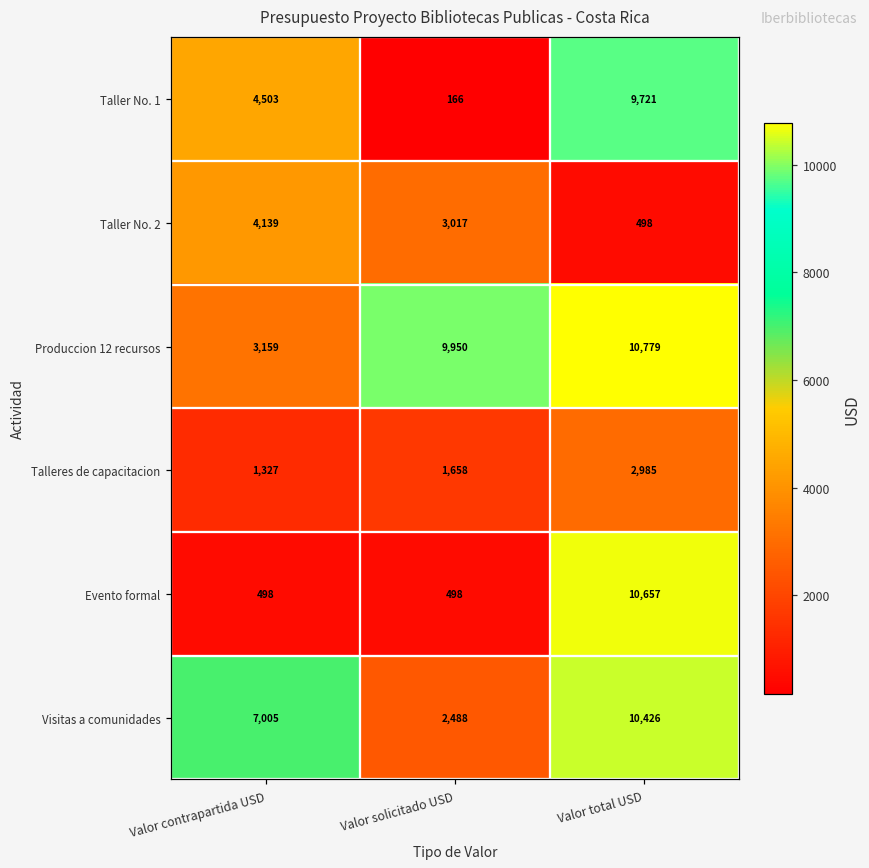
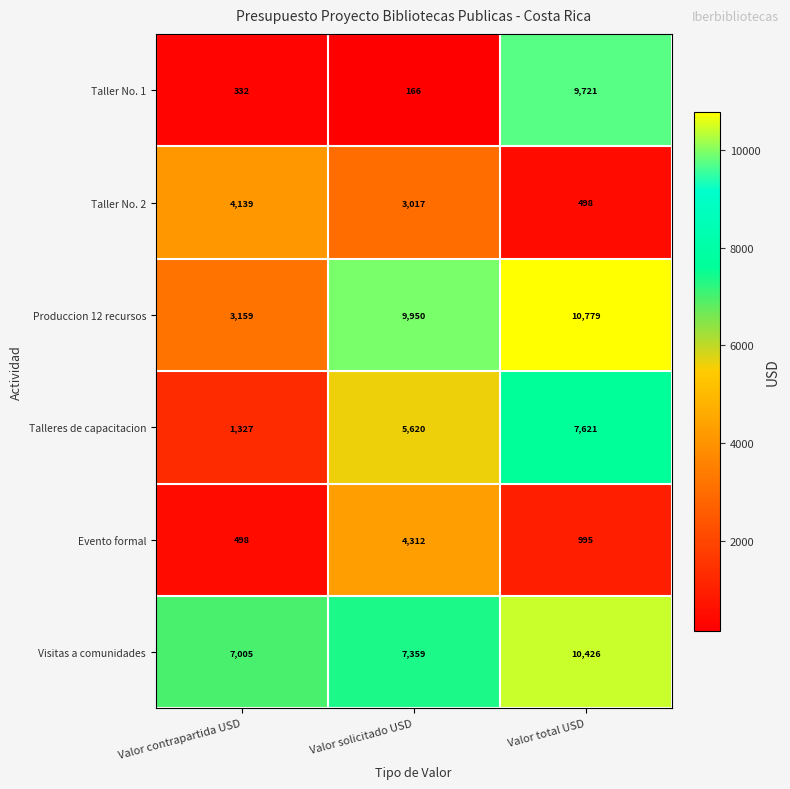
Taller No. 1, Valor contrapartida USD: 4,503 -> 332
Talleres de capacitacion, Valor solicitado USD: 1,658 -> 5,620
Talleres de capacitacion, Valor total USD: 2,985 -> 7,621
Evento formal, Valor solicitado USD: 498 -> 4,312
Evento formal, Valor total USD: 10,657 -> 995
Visitas a comunidades, Valor solicitado USD: 2,488 -> 7,359
